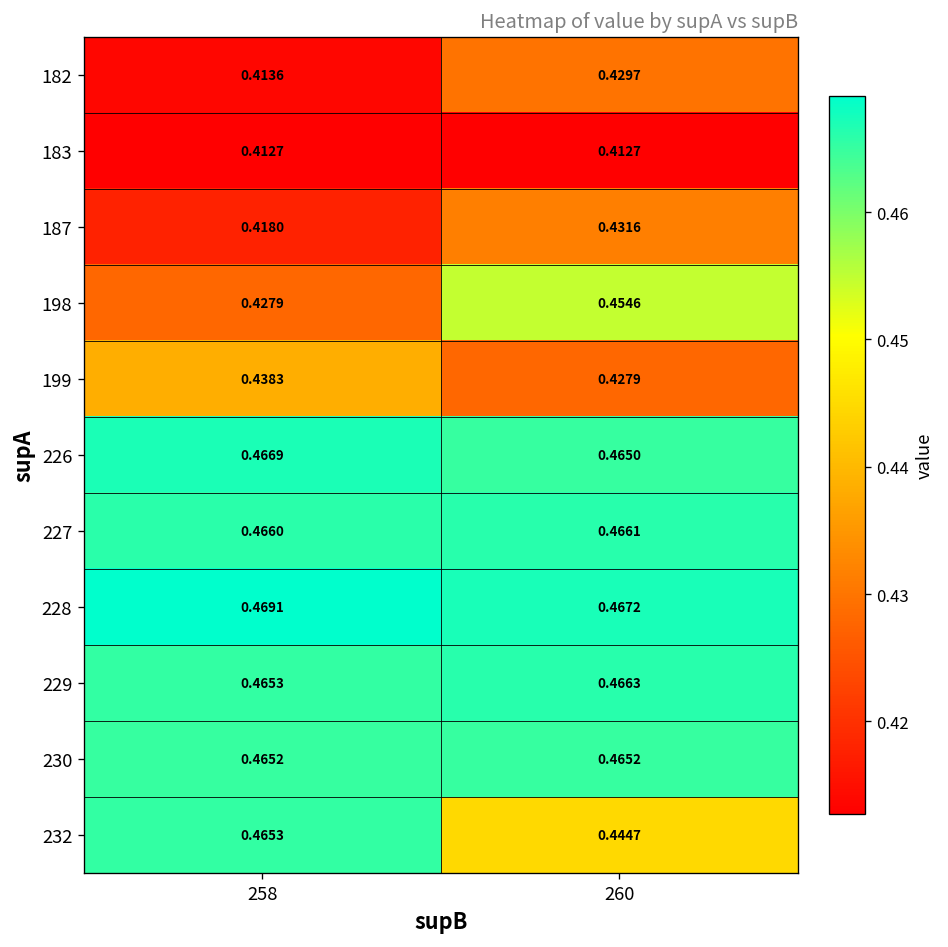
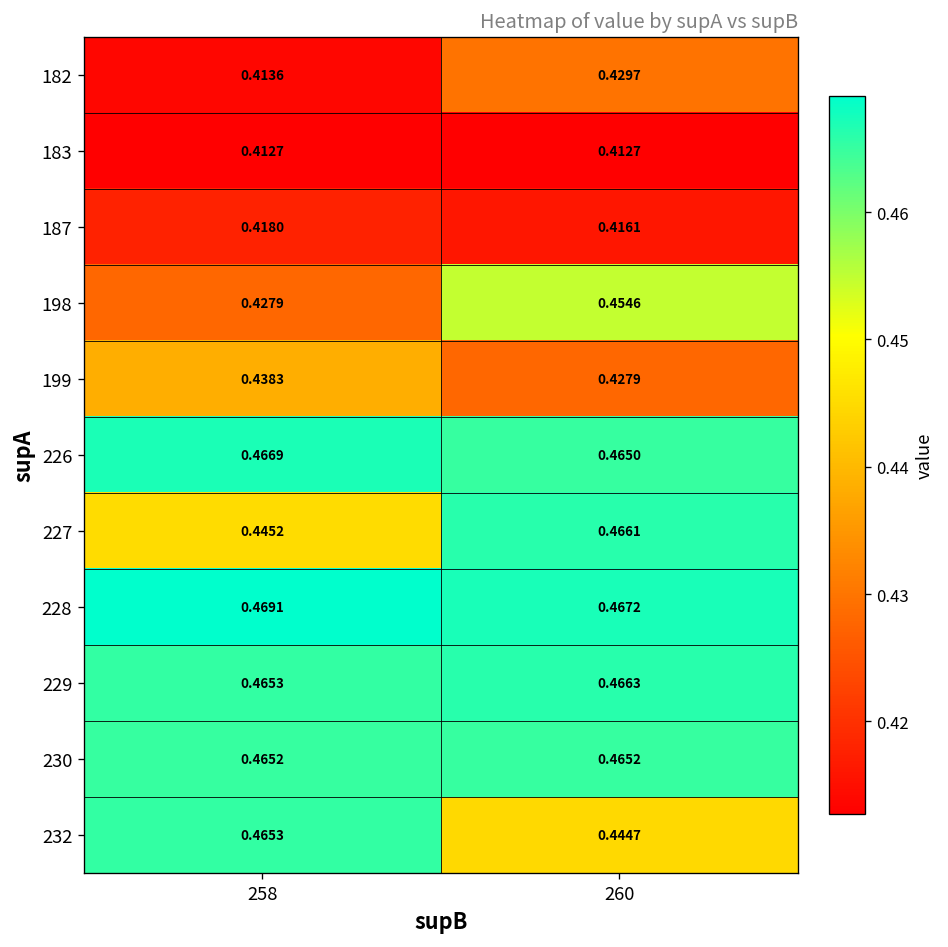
187, 260: 0.4316 -> 0.4161
227, 258: 0.4660 -> 0.4452
